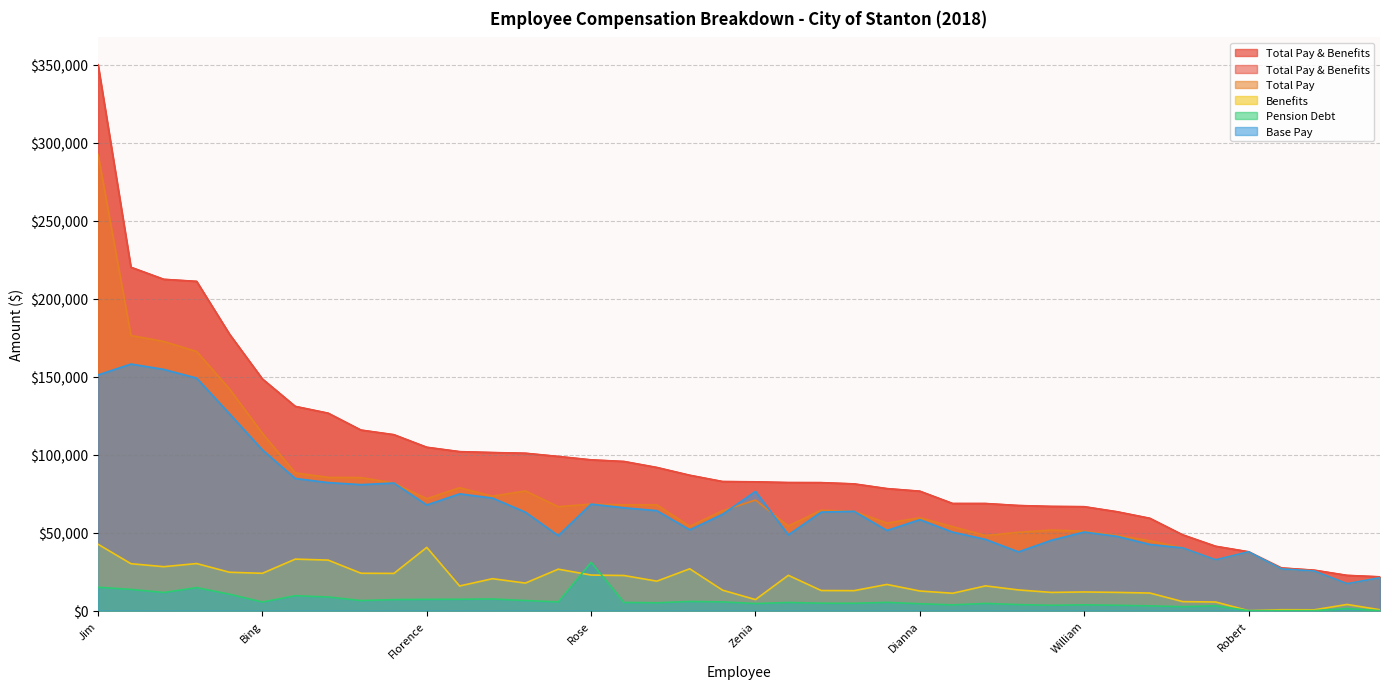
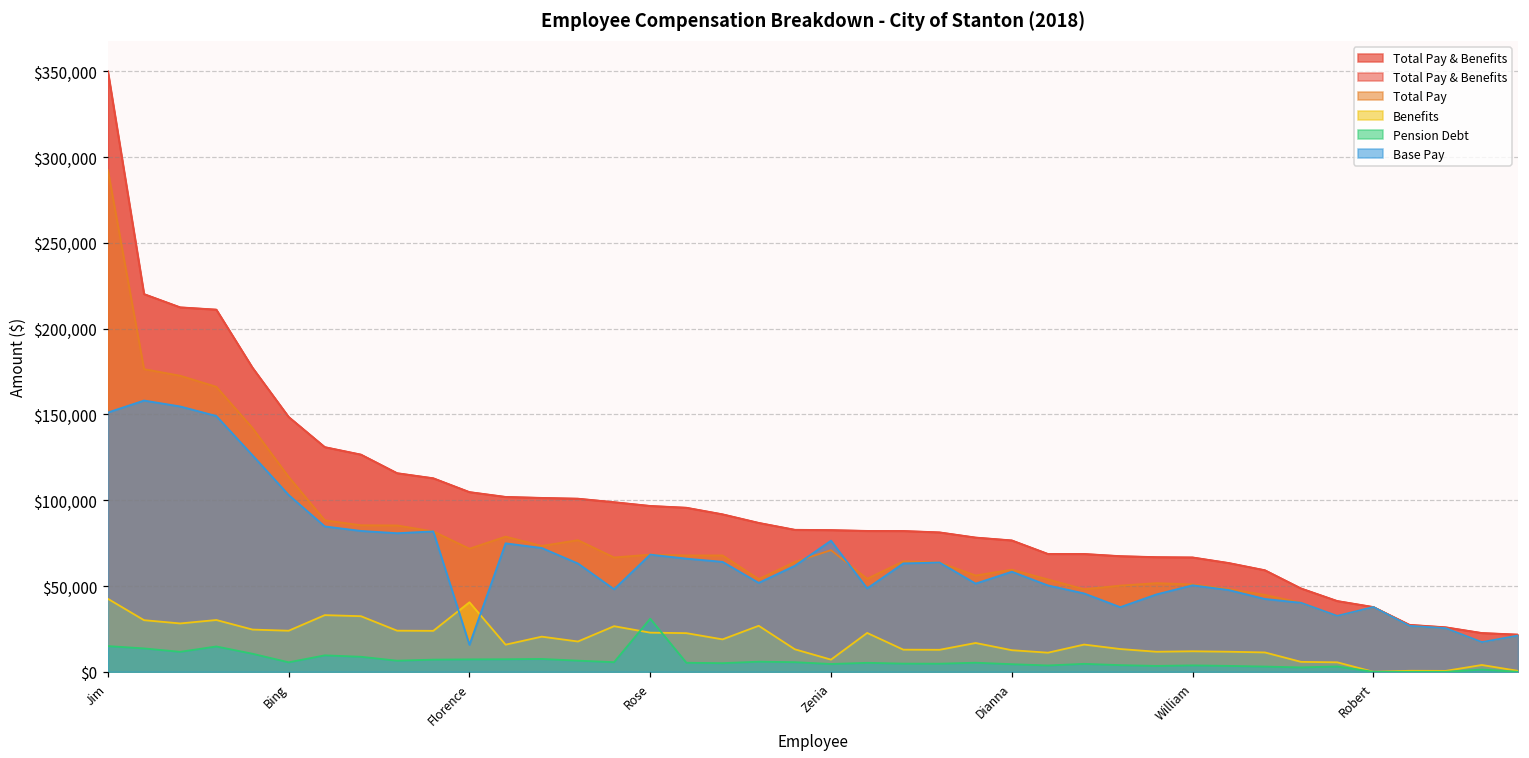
Base Pay, Florence: $68,000 -> $16,000
